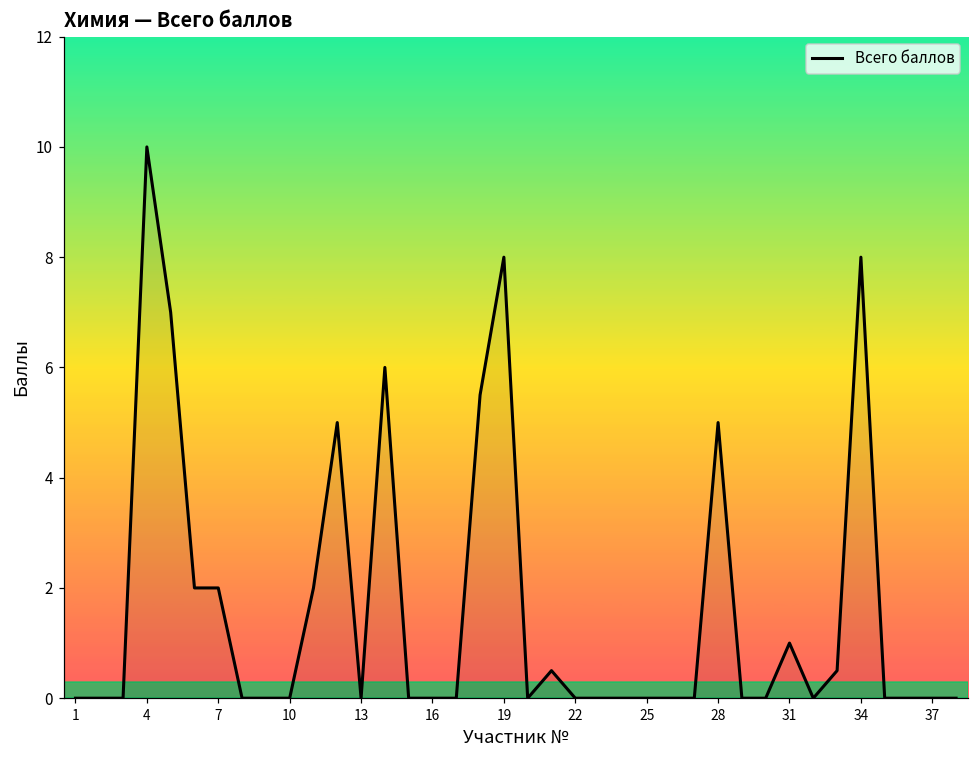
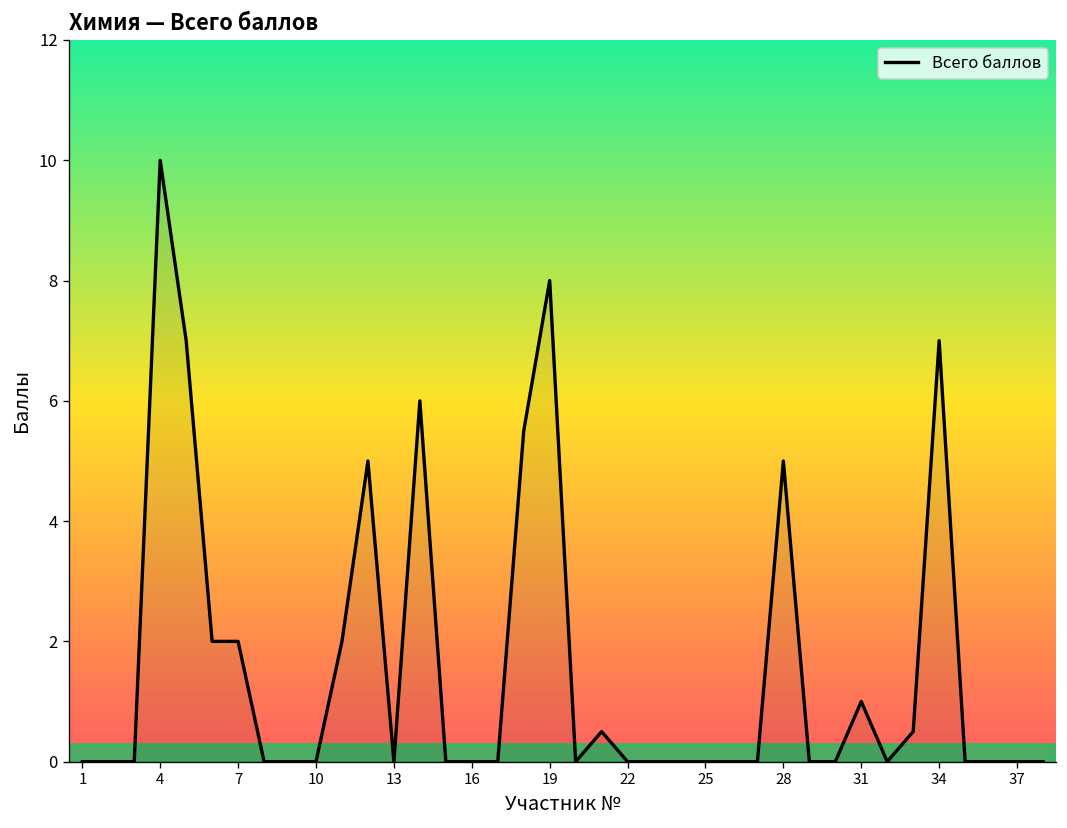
34: 8 -> 7
